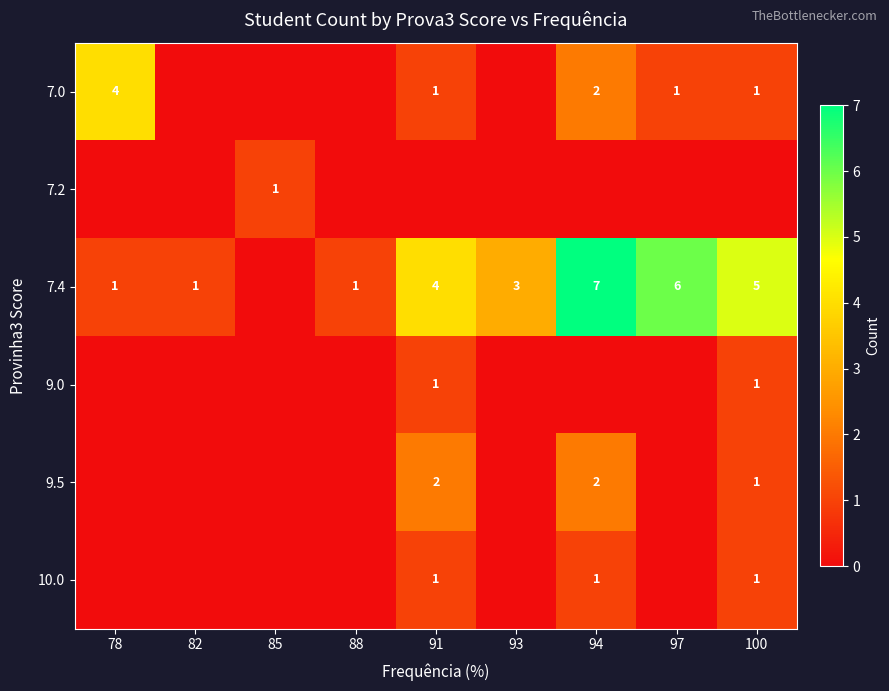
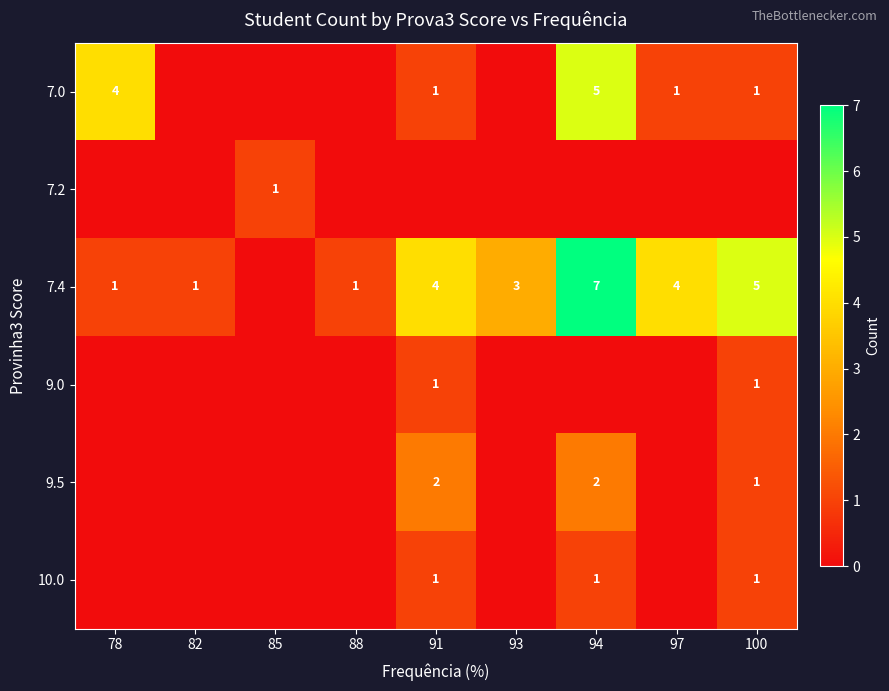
7.0, 94: 2 -> 5
7.4, 97: 6 -> 4
